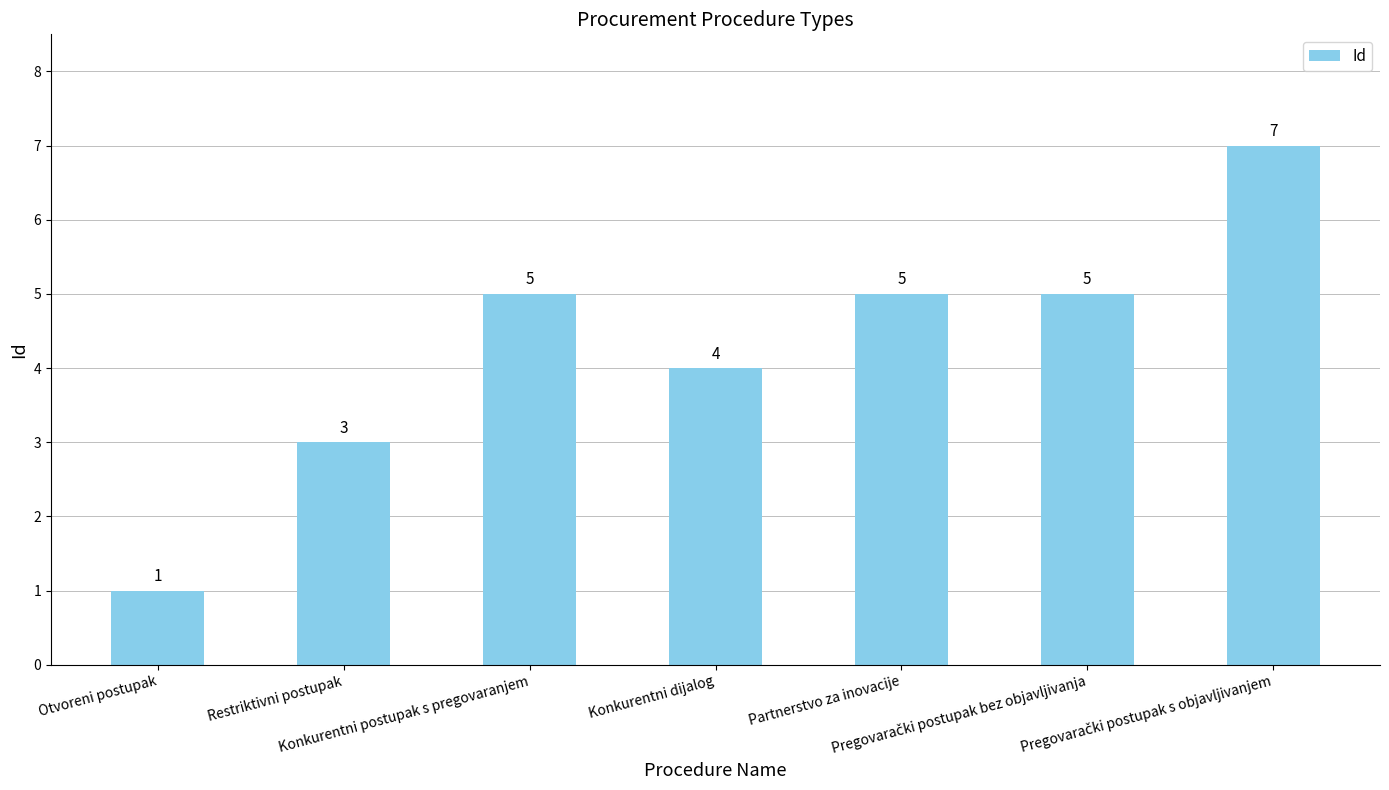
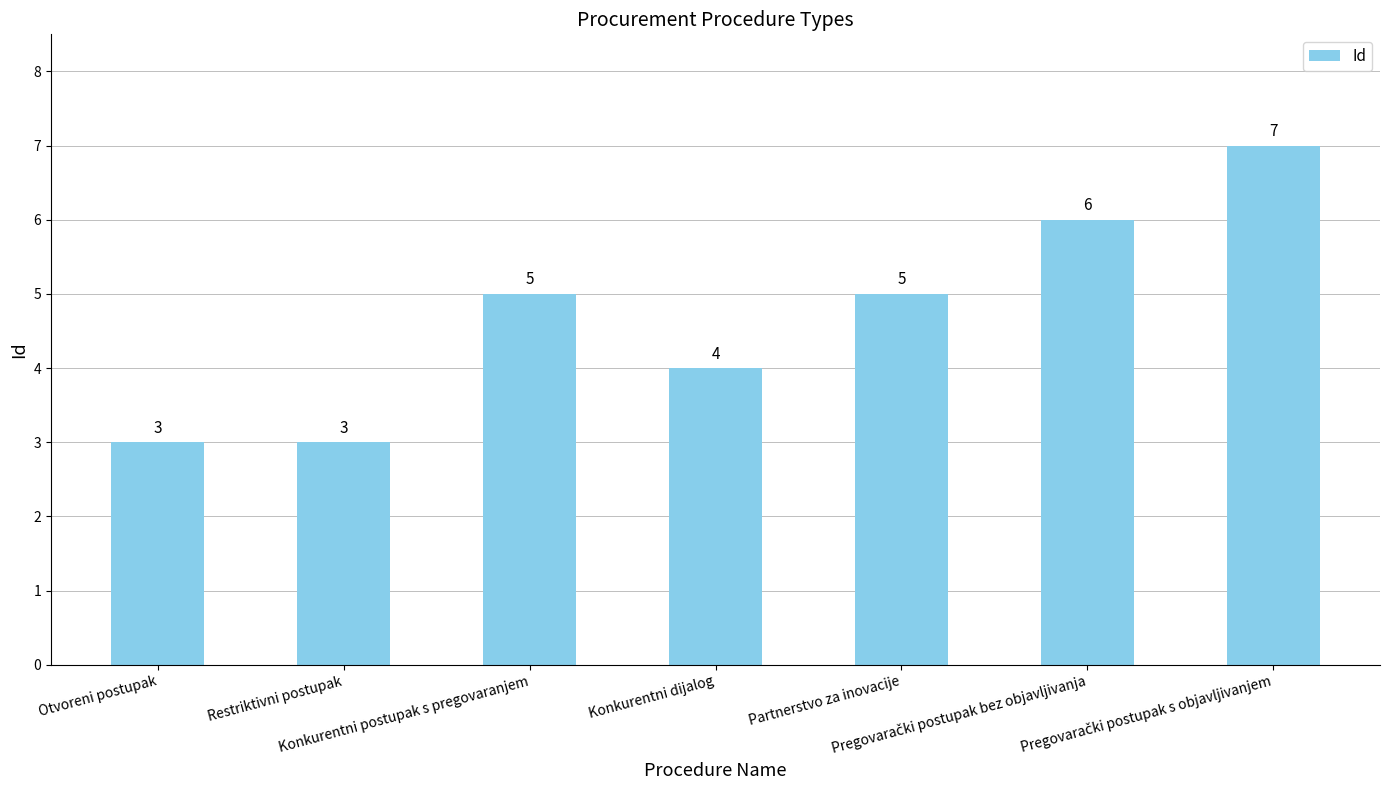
Otvoreni postupak: 1 -> 3
Pregovarački postupak bez objavljivanja: 5 -> 6
